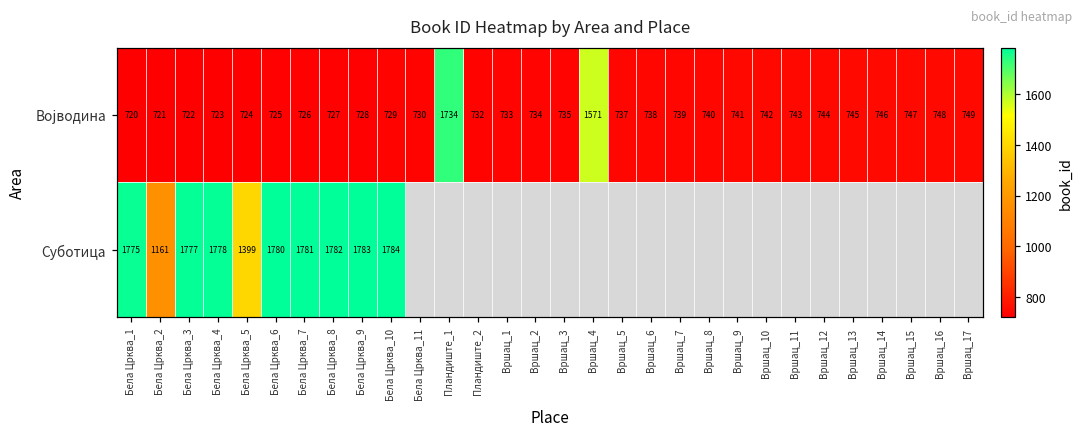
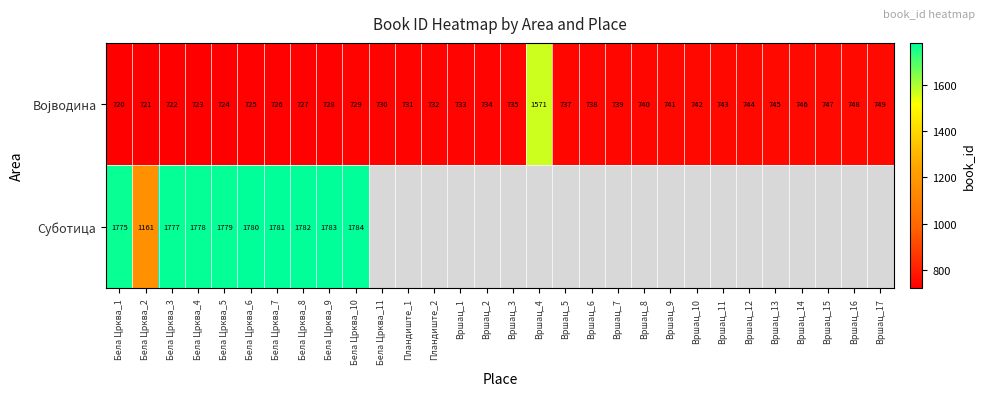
Војводина, Пландиште_1: 1734 -> 731
Суботица, Бела Црква_5: 1399 -> 1779
